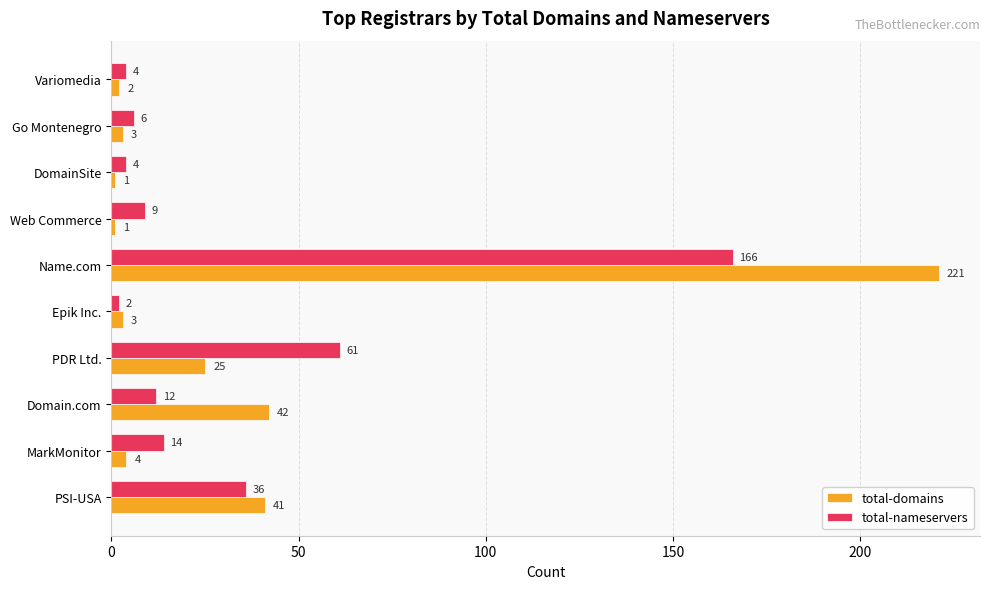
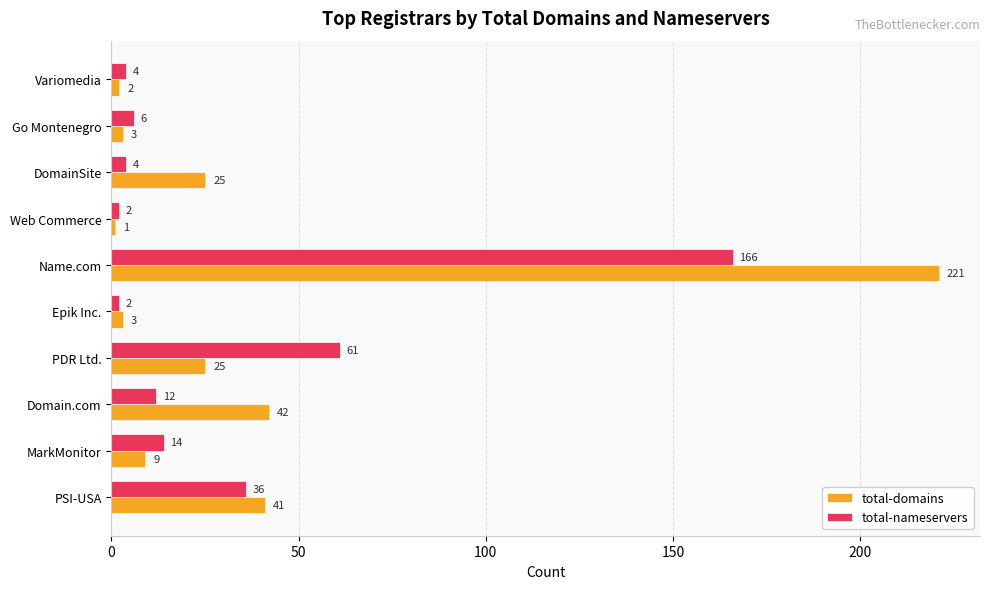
total-domains, DomainSite: 1 -> 25
total-nameservers, Web Commerce: 9 -> 2
total-domains, MarkMonitor: 4 -> 9
